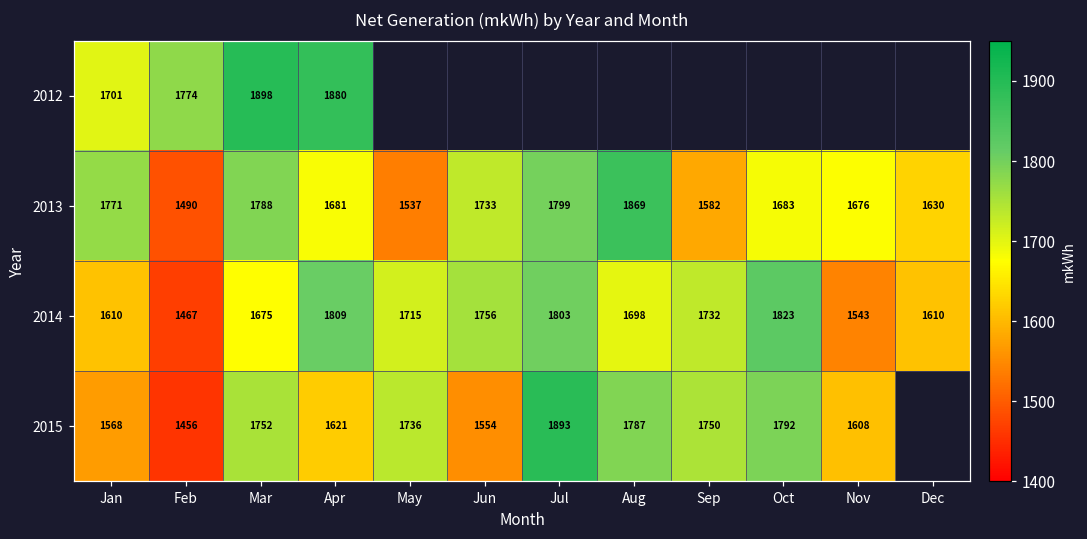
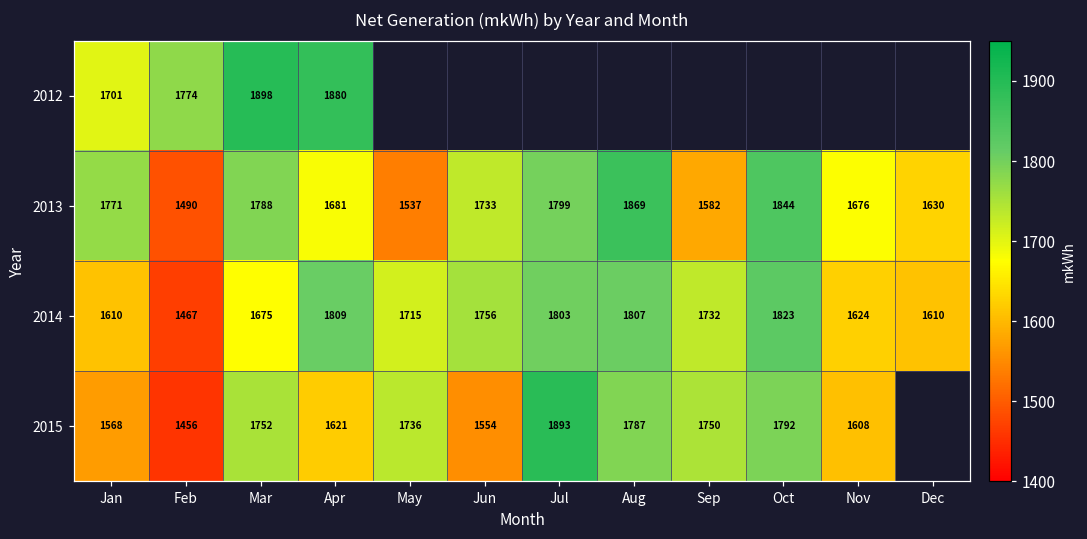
2013, Oct: 1683 -> 1844
2014, Aug: 1698 -> 1807
2014, Nov: 1543 -> 1624
